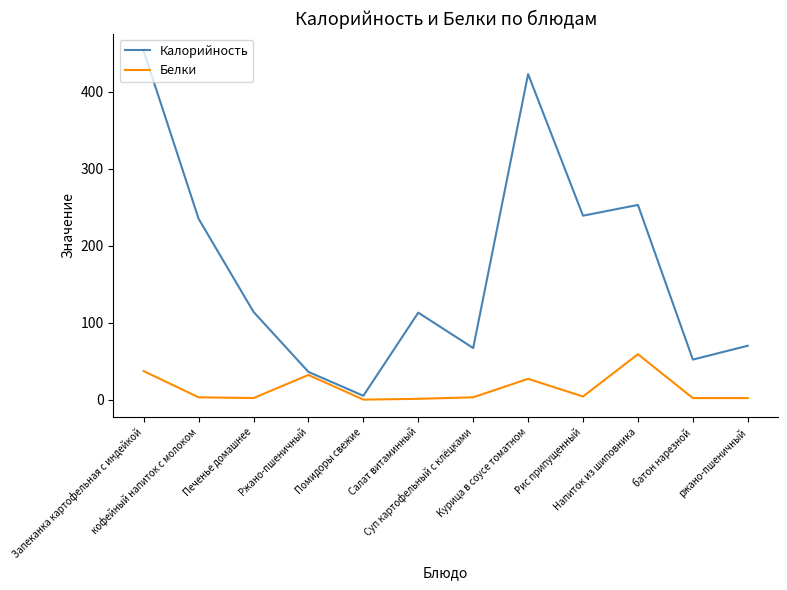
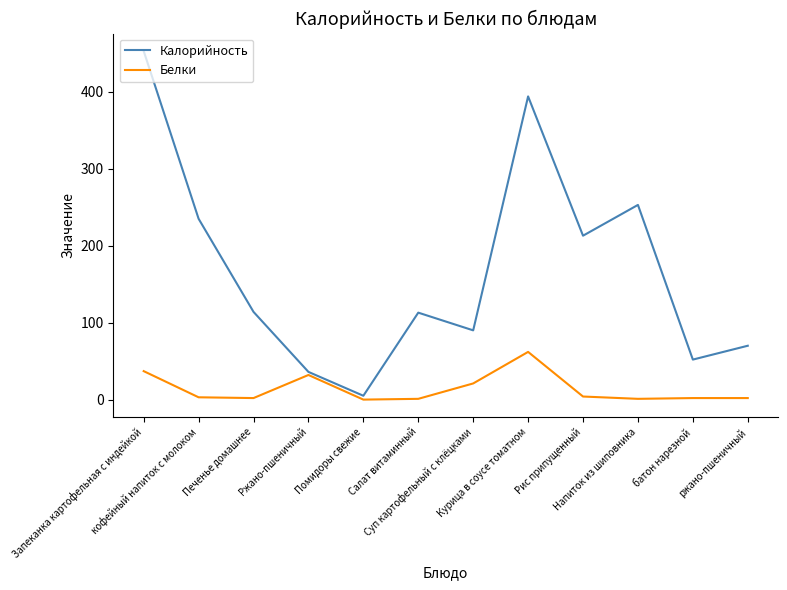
Калорийность, Суп картофельный с клёцками: 70 -> 90
Белки, Суп картофельный с клёцками: 0 -> 20
Калорийность, Курица в соусе томатном: 420 -> 390
Белки, Курица в соусе томатном: 30 -> 60
Калорийность, Рис припущенный: 240 -> 210
Белки, Напиток из шиповника: 60 -> 0
